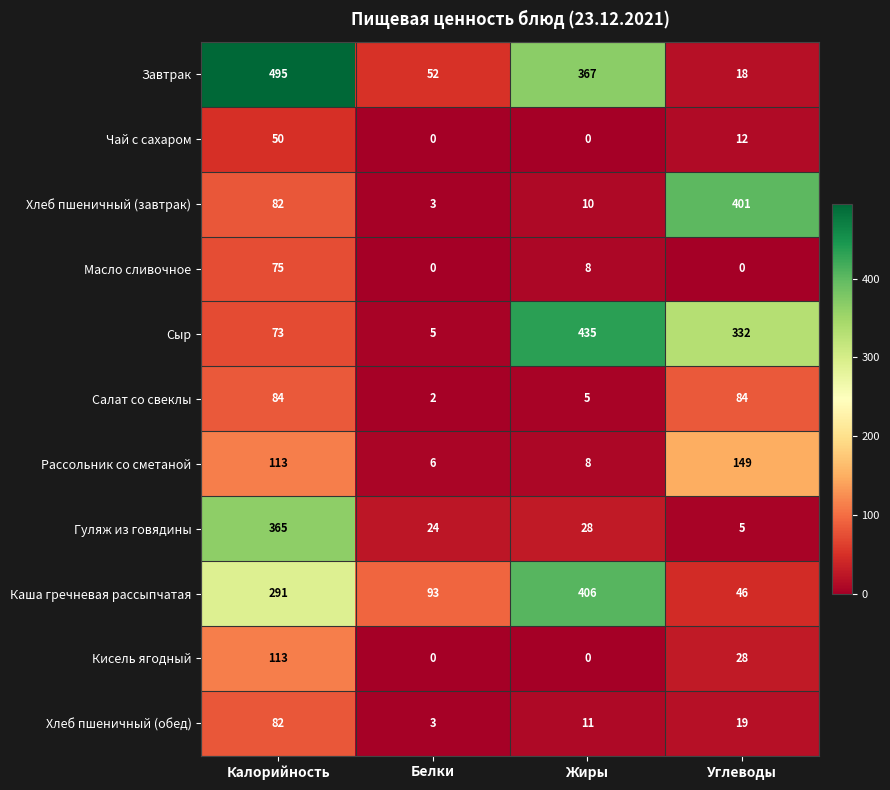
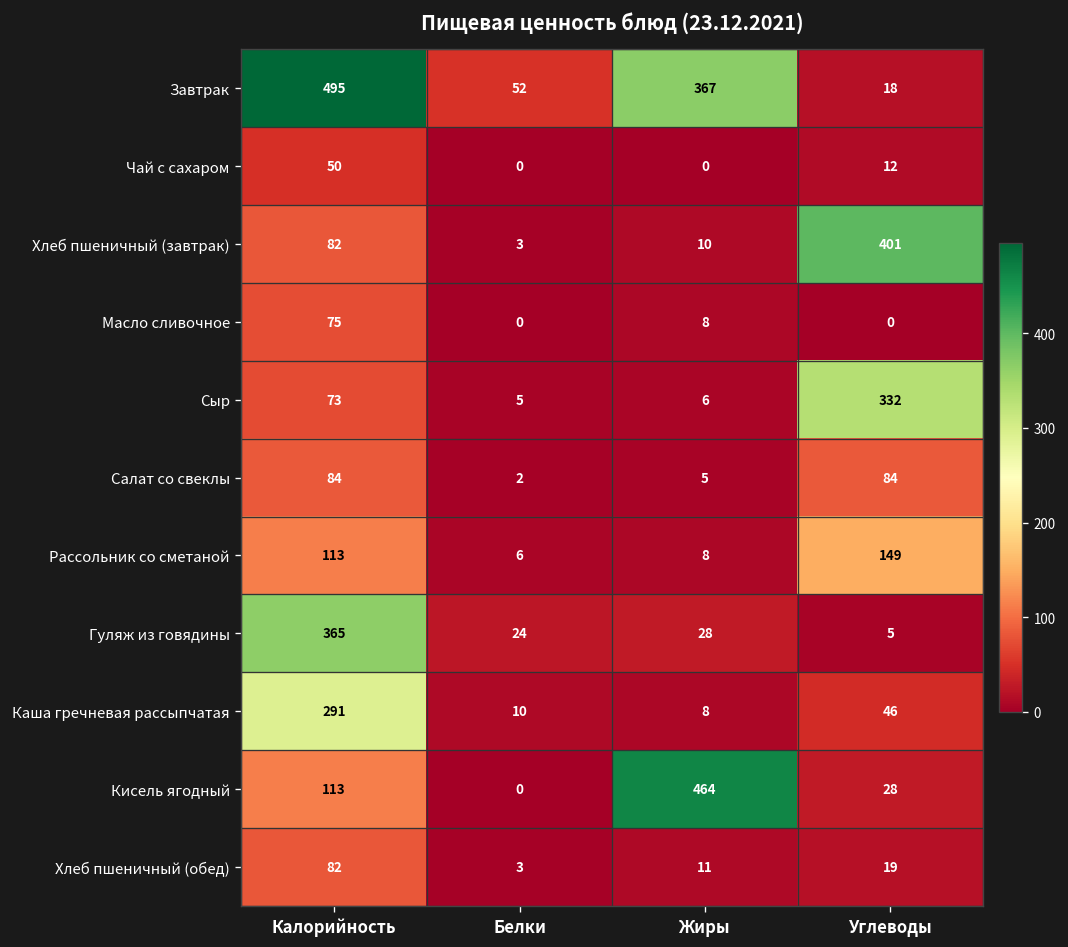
Сыр, Жиры: 435 -> 6
Каша гречневая рассыпчатая, Белки: 93 -> 10
Каша гречневая рассыпчатая, Жиры: 406 -> 8
Кисель ягодный, Жиры: 0 -> 464
